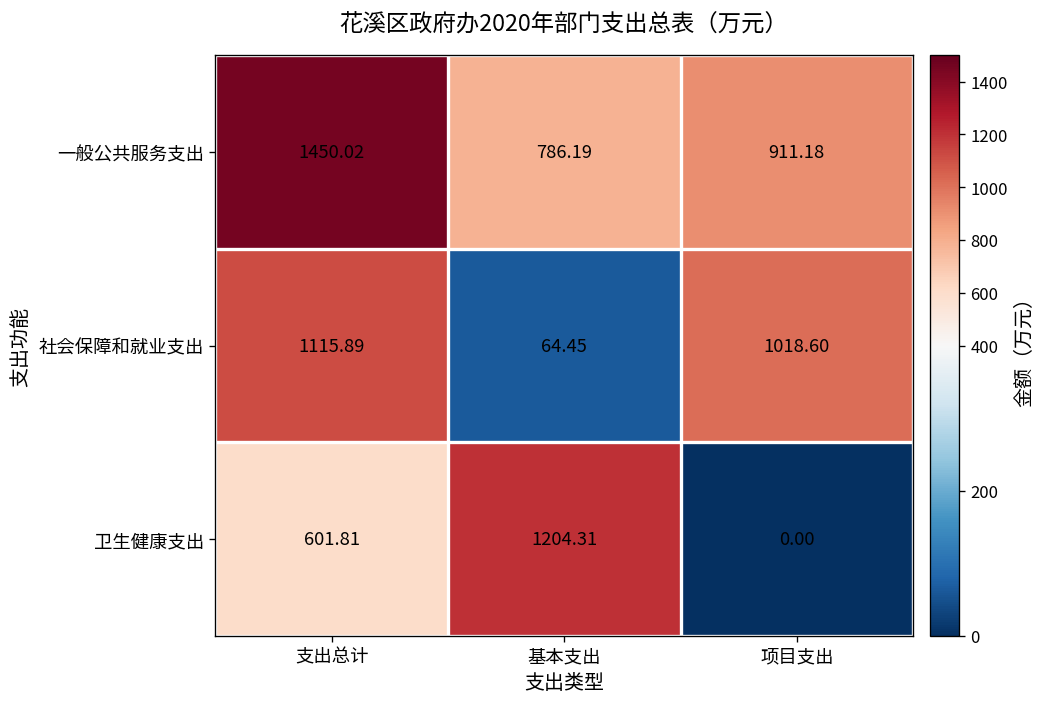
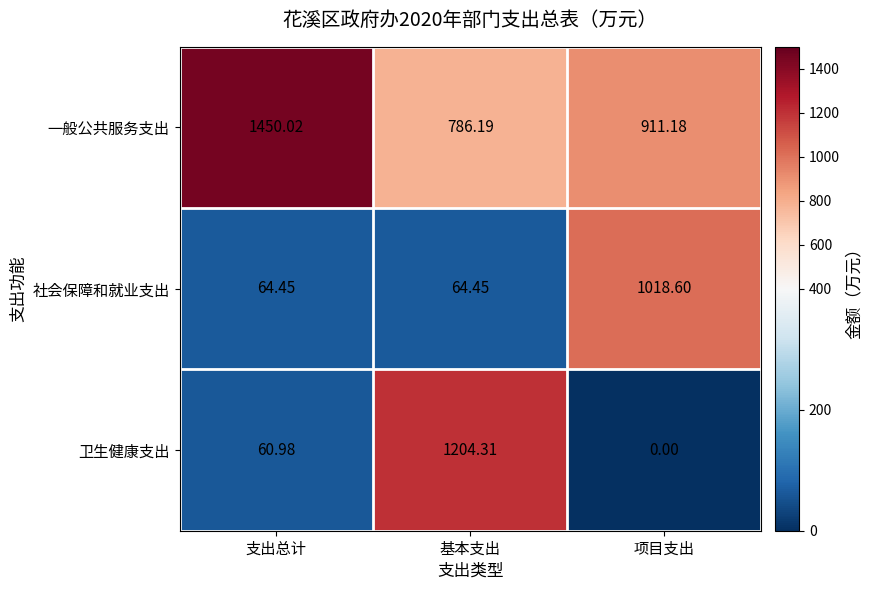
社会保障和就业支出, 支出总计: 1115.89 -> 64.45
卫生健康支出, 支出总计: 601.81 -> 60.98
